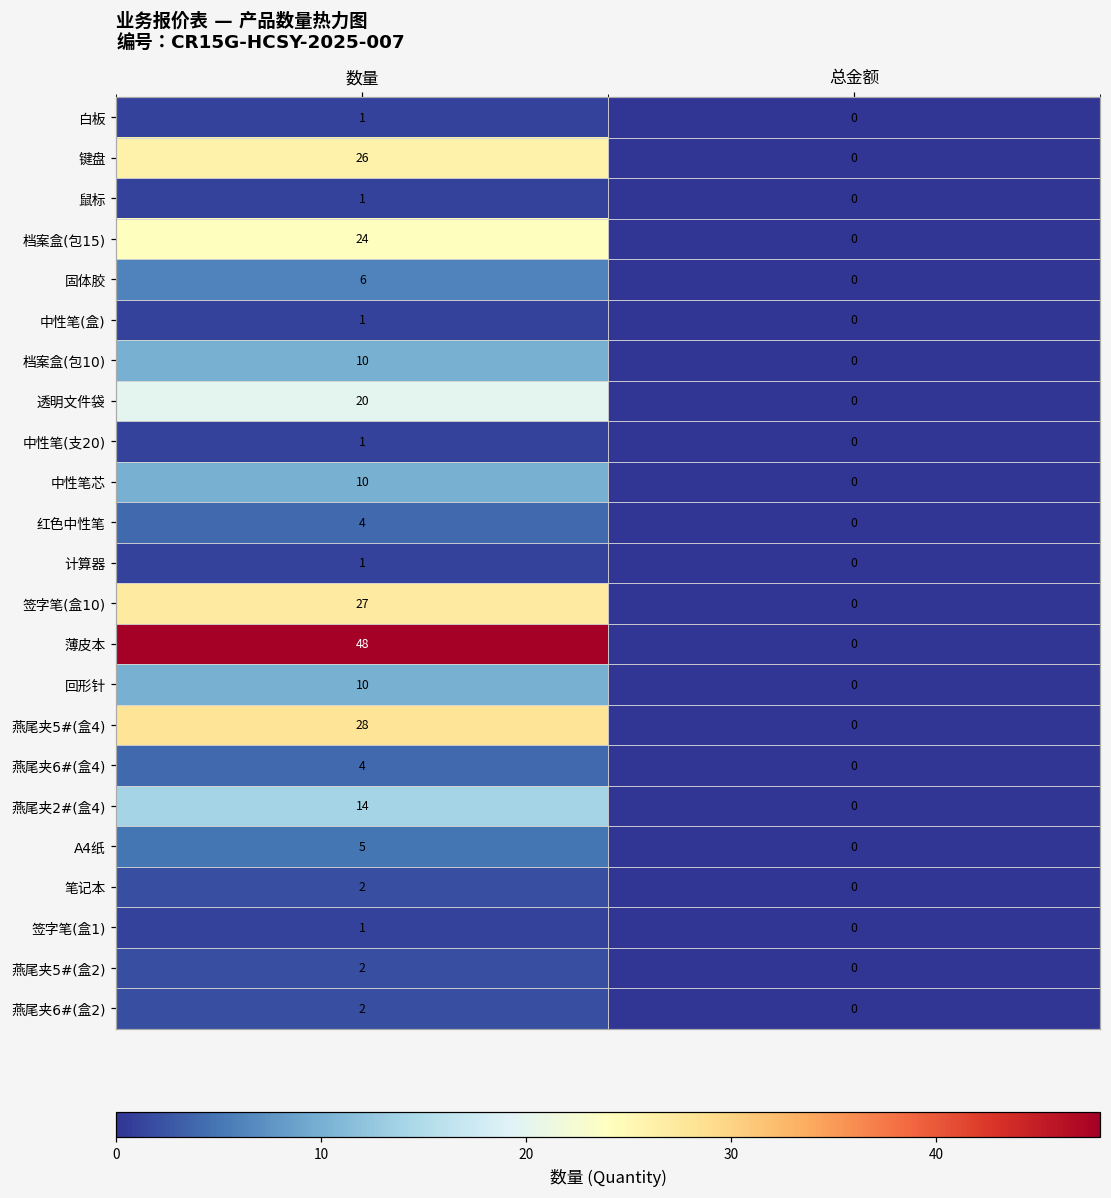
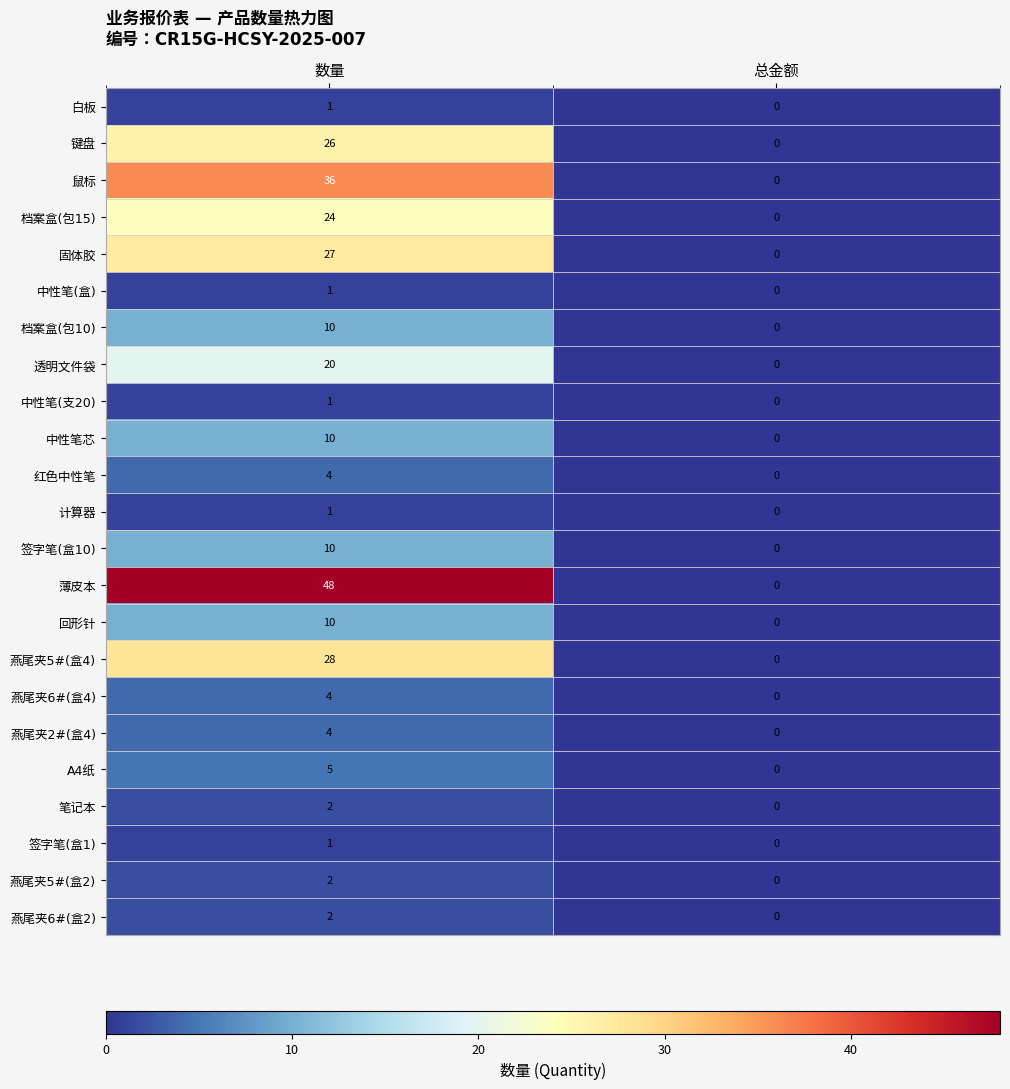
鼠标, 数量: 1 -> 36
固体胶, 数量: 6 -> 27
签字笔(盒10), 数量: 27 -> 10
燕尾夹2#(盒4), 数量: 14 -> 4
